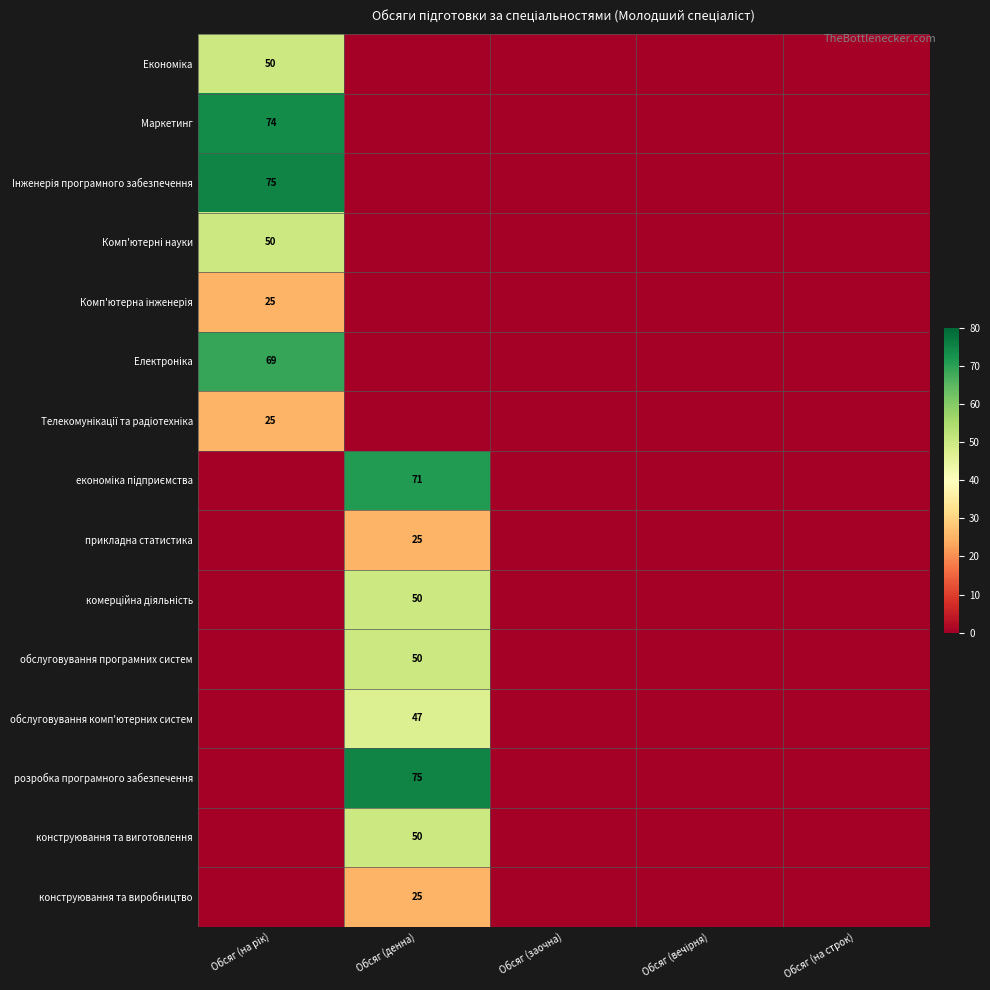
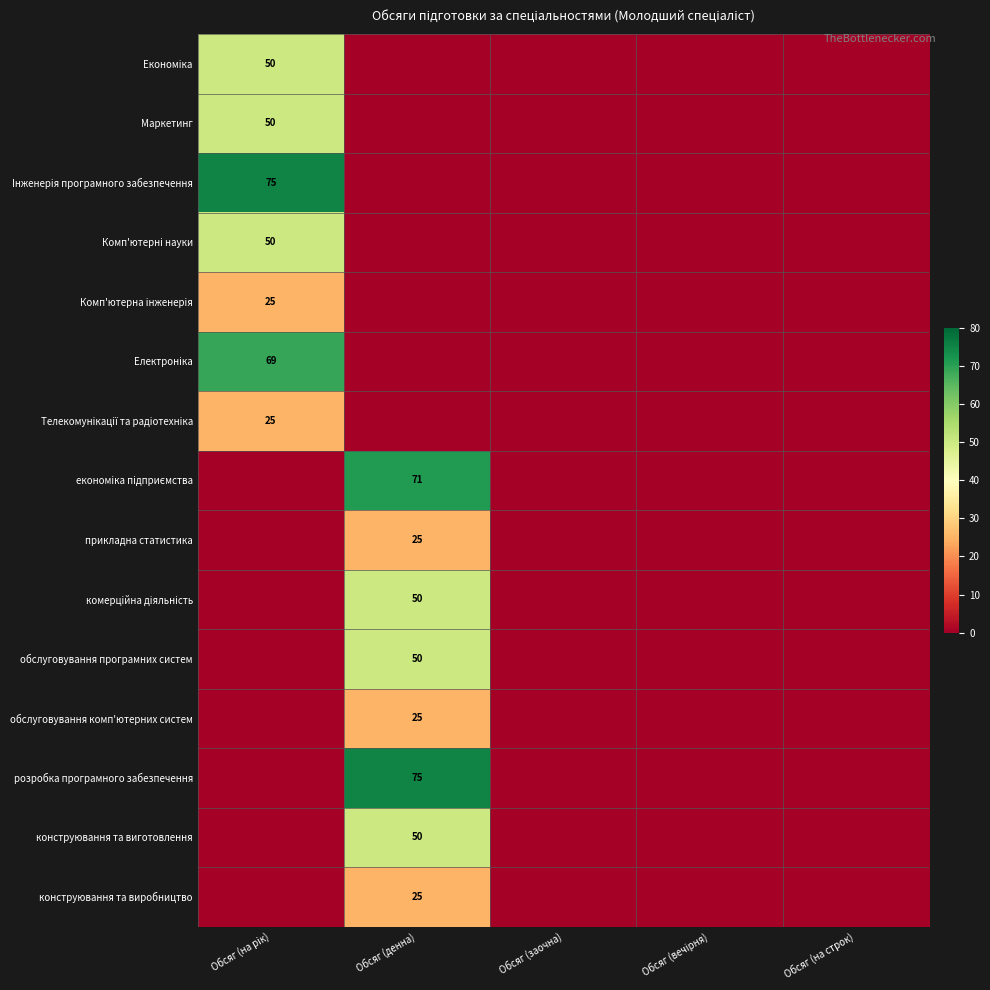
Маркетинг, Обсяг (на рік): 74 -> 50
обслуговування комп'ютерних систем, Обсяг (денна): 47 -> 25
